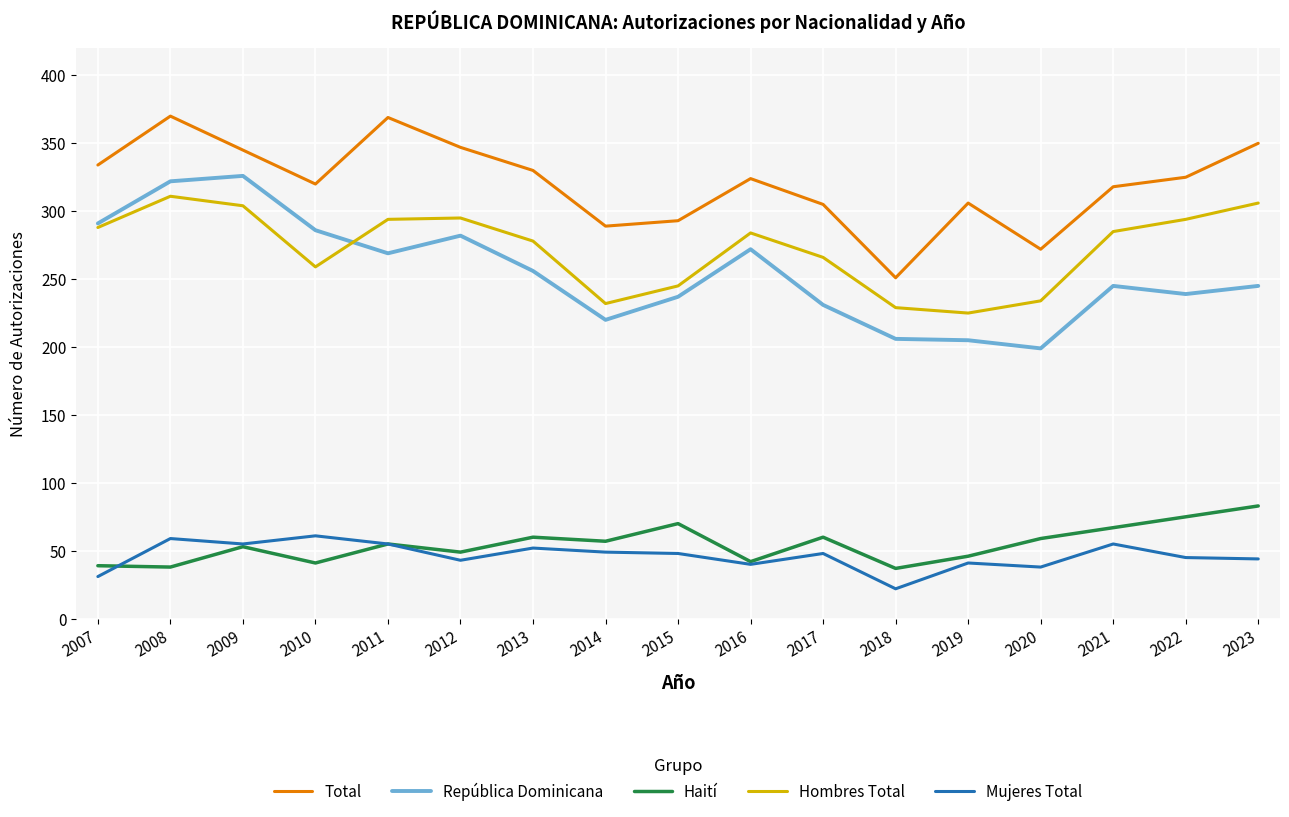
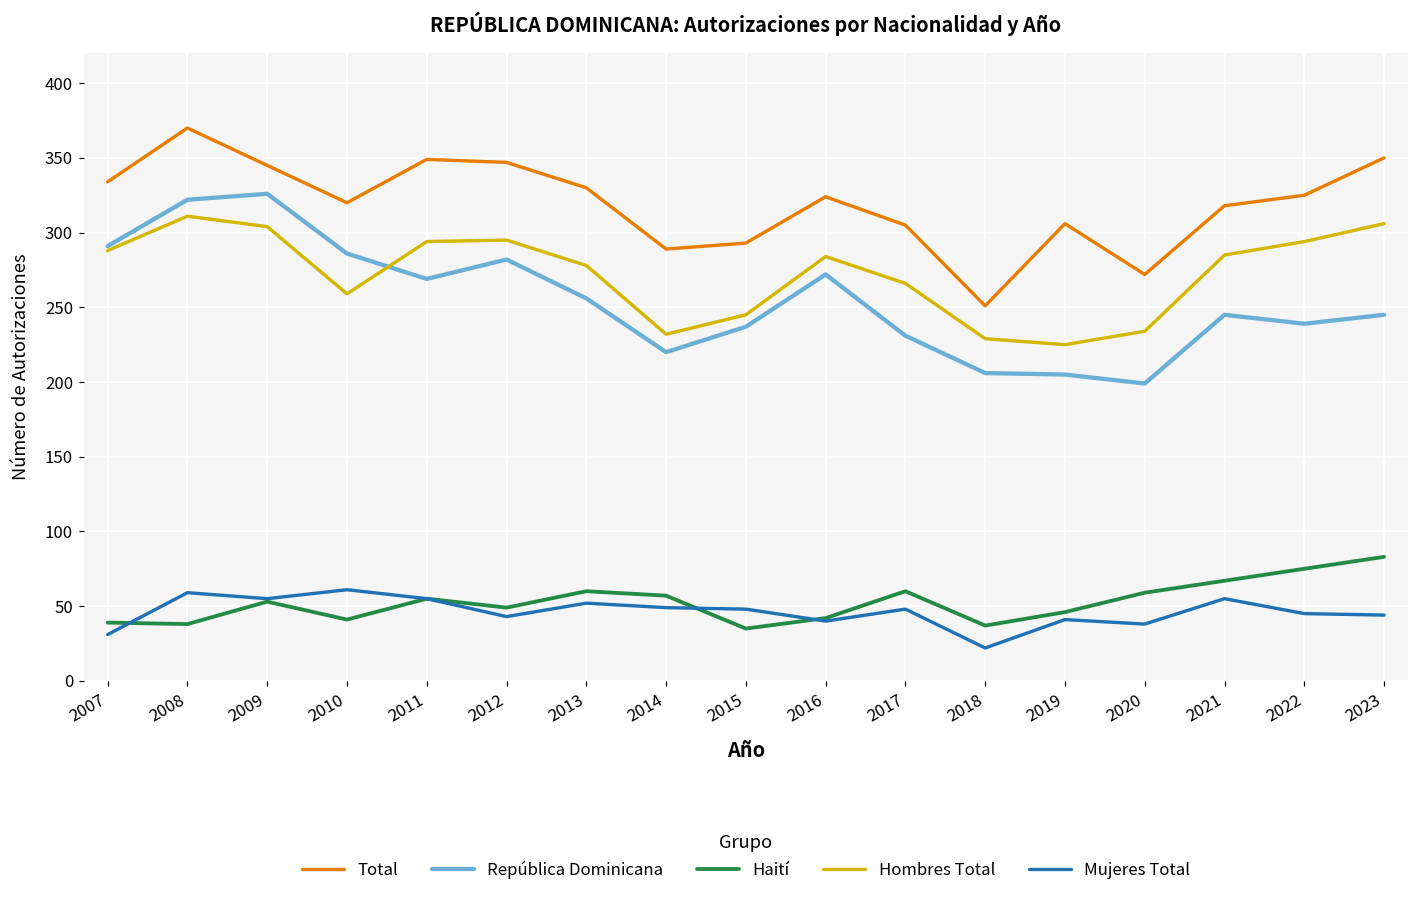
Total, 2011: 369 -> 349
Haití, 2015: 70 -> 35
